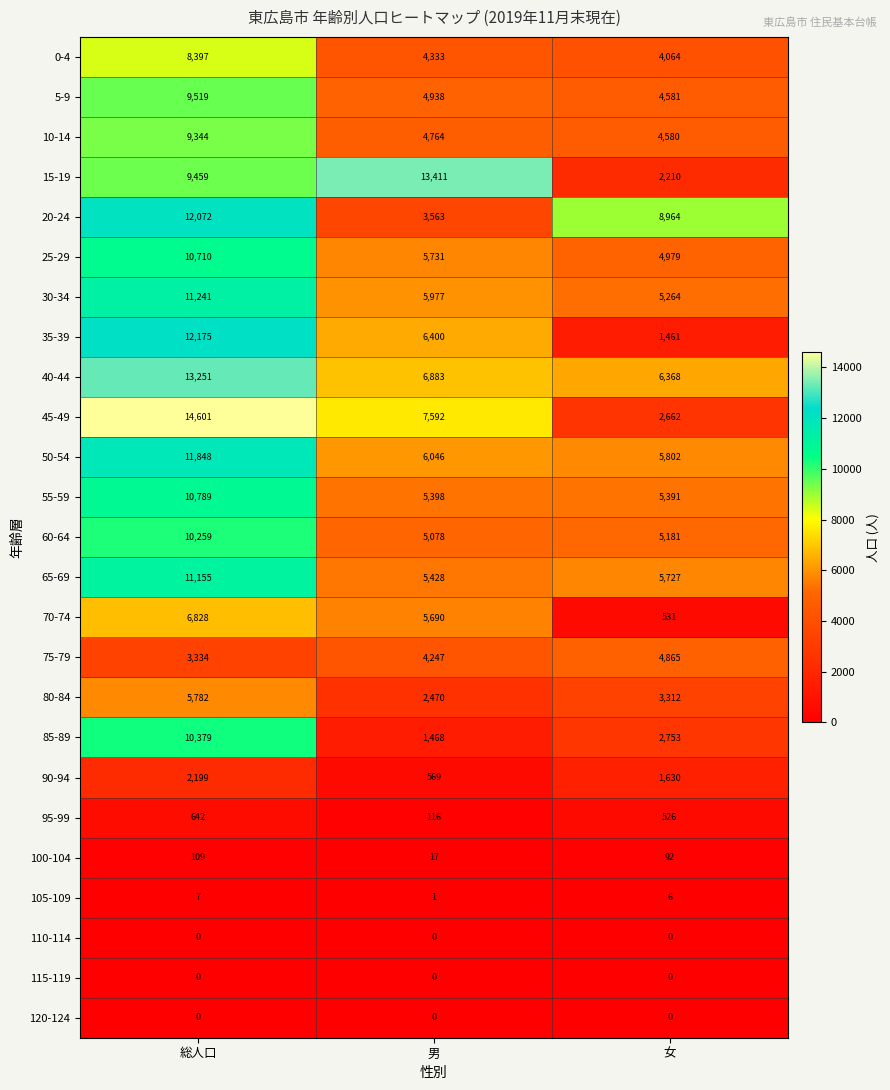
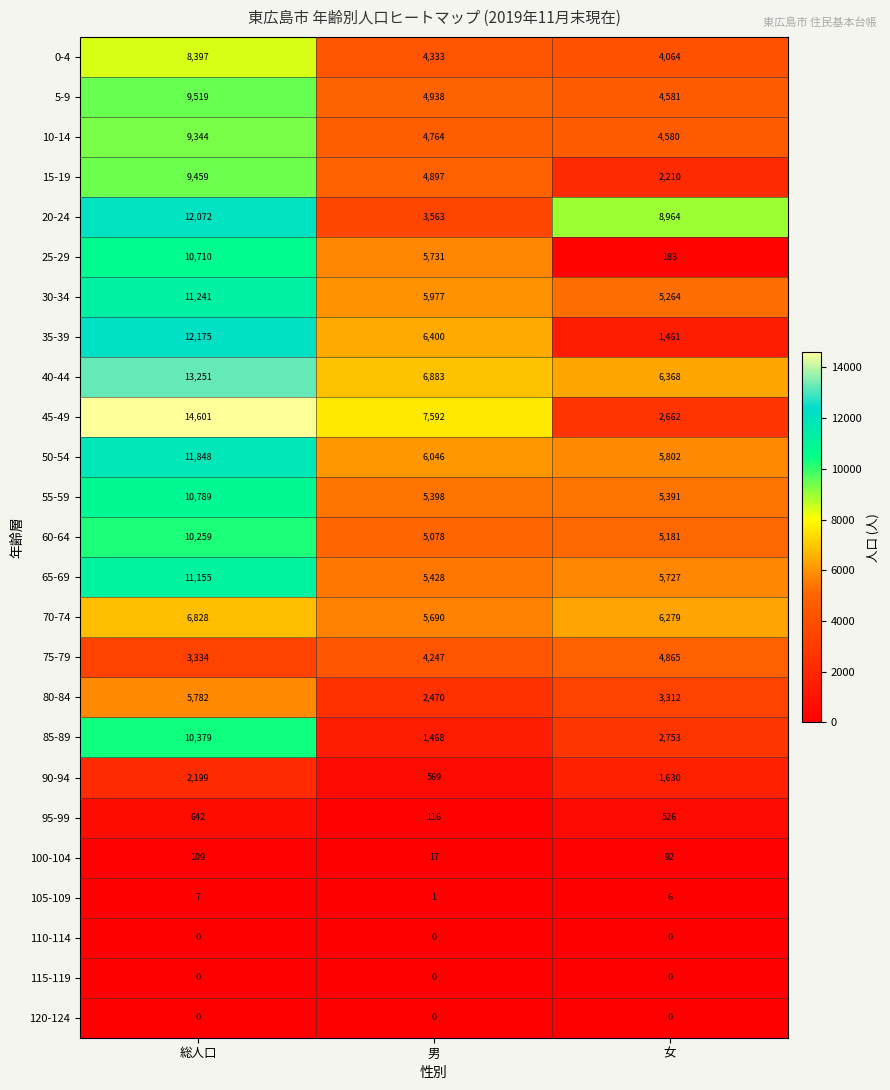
15-19, 男: 13,411 -> 4,897
25-29, 女: 4,979 -> 183
70-74, 女: 531 -> 6,279
